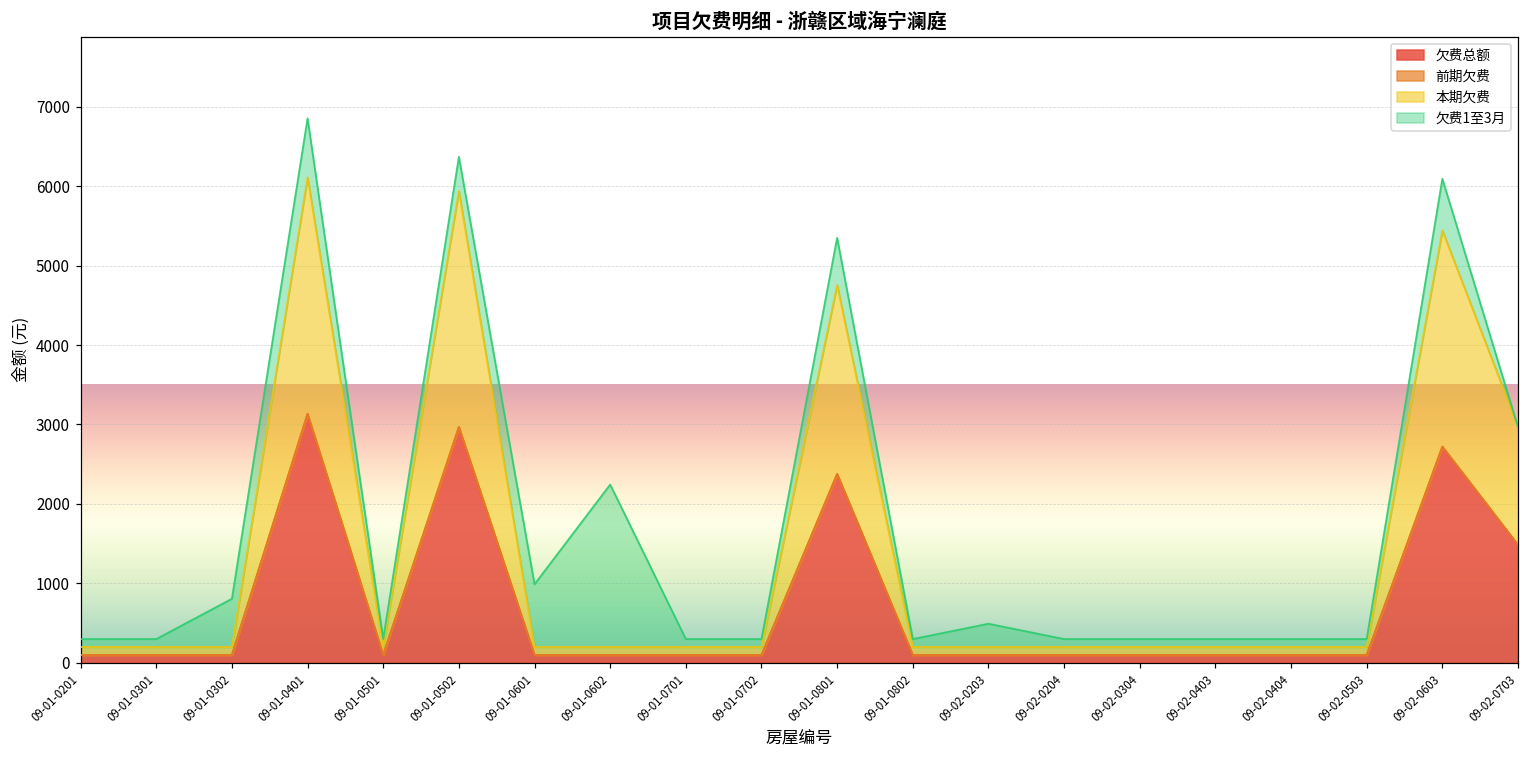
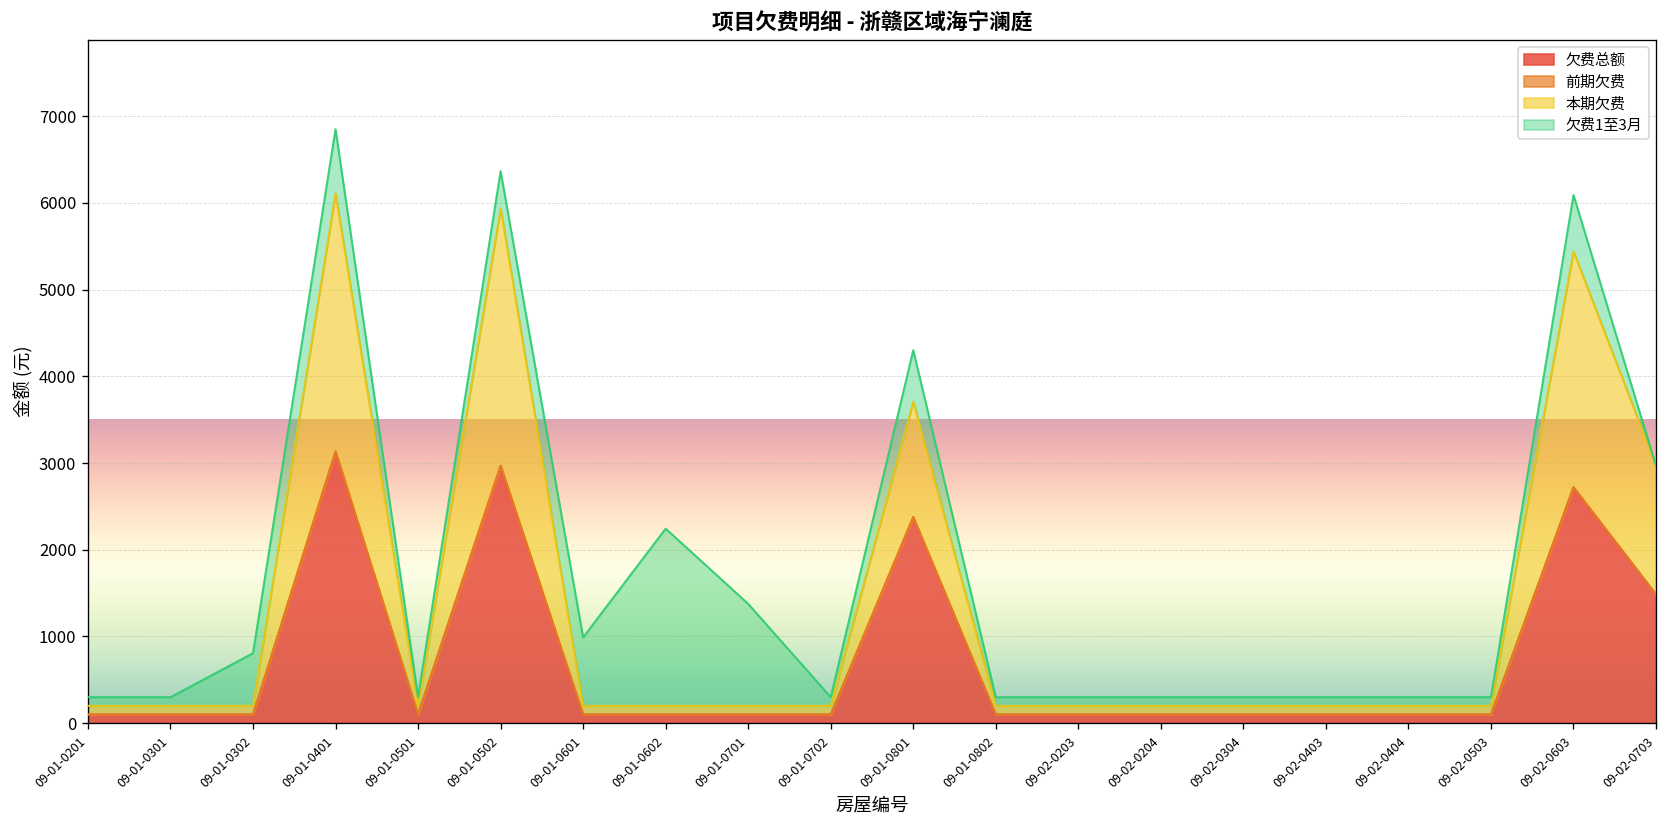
欠费1至3月, 09-01-0701: 100 -> 1200
本期欠费, 09-01-0801: 2400 -> 1300
欠费1至3月, 09-02-0203: 300 -> 100
